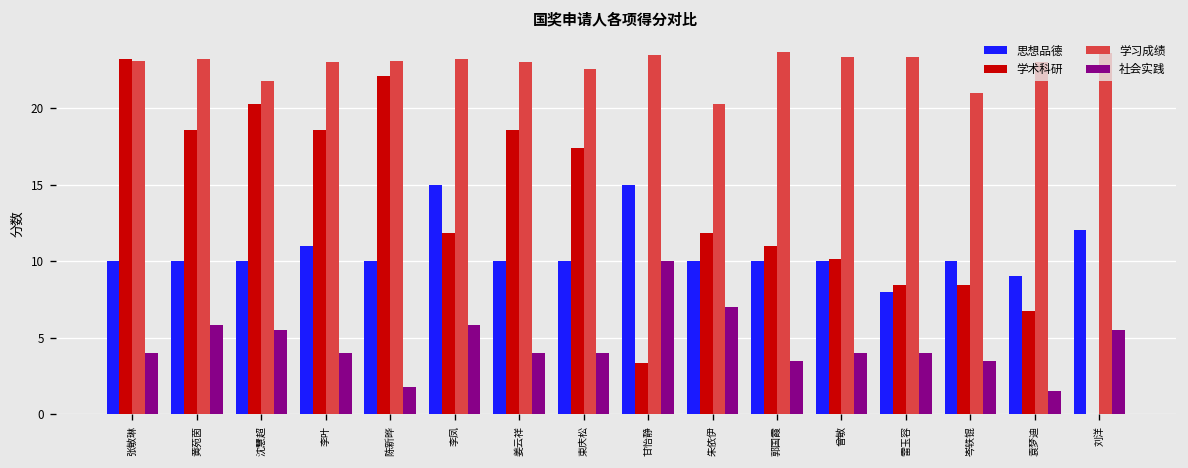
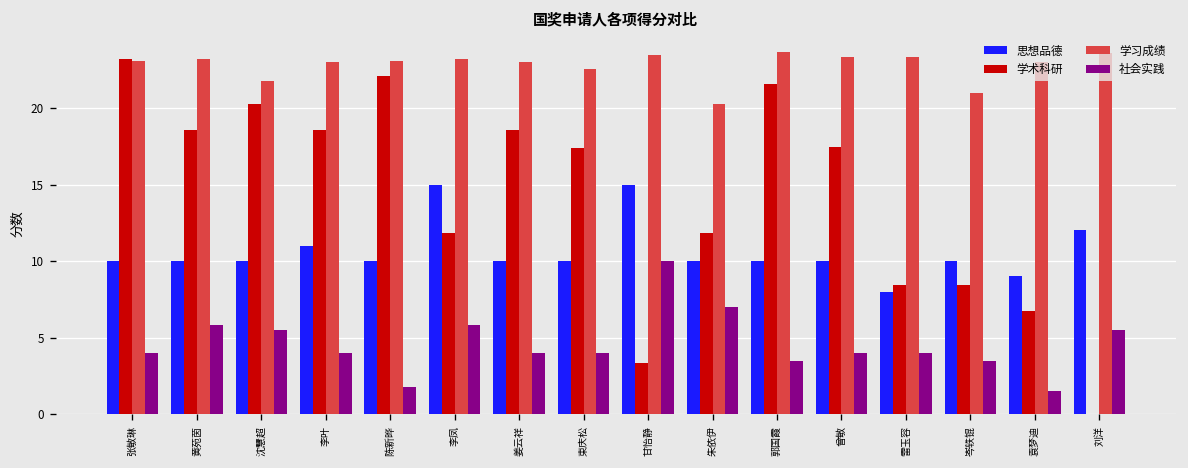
学术科研, 郭国霞: 11.0 -> 21.6
学术科研, 曾敏: 10.1 -> 17.5
